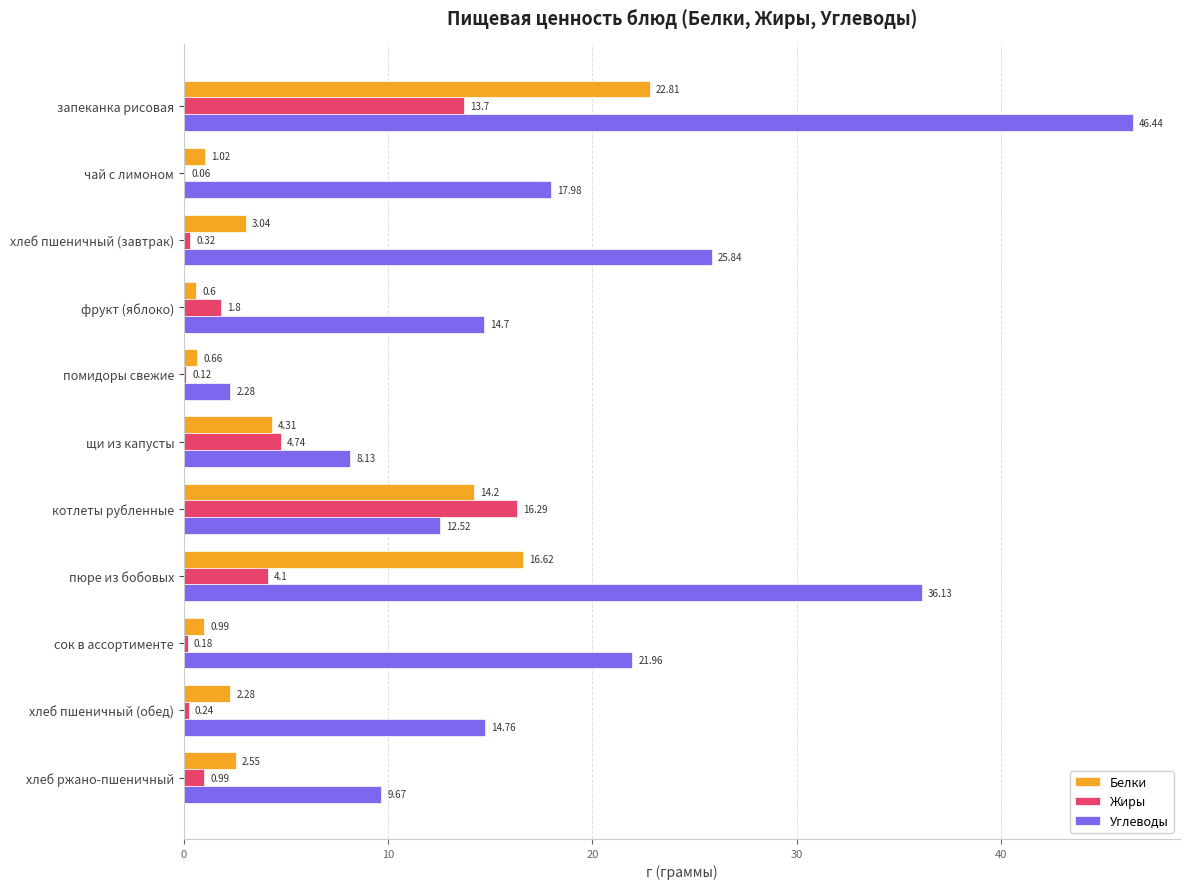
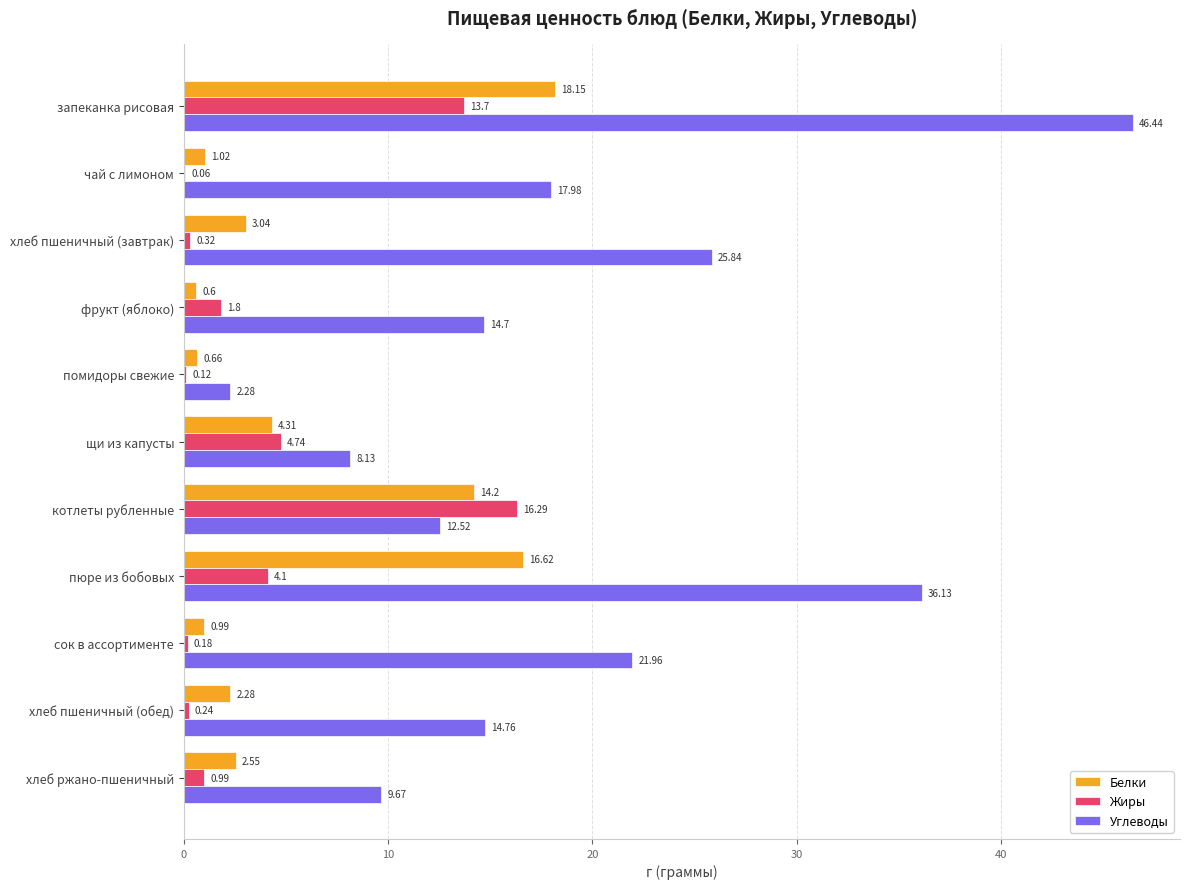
Белки, запеканка рисовая: 22.81 -> 18.15
